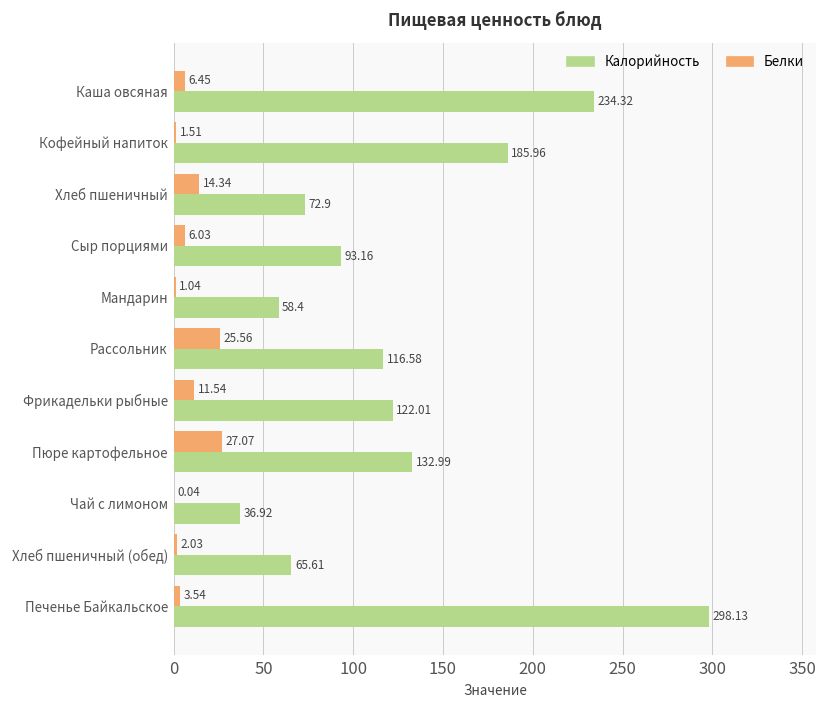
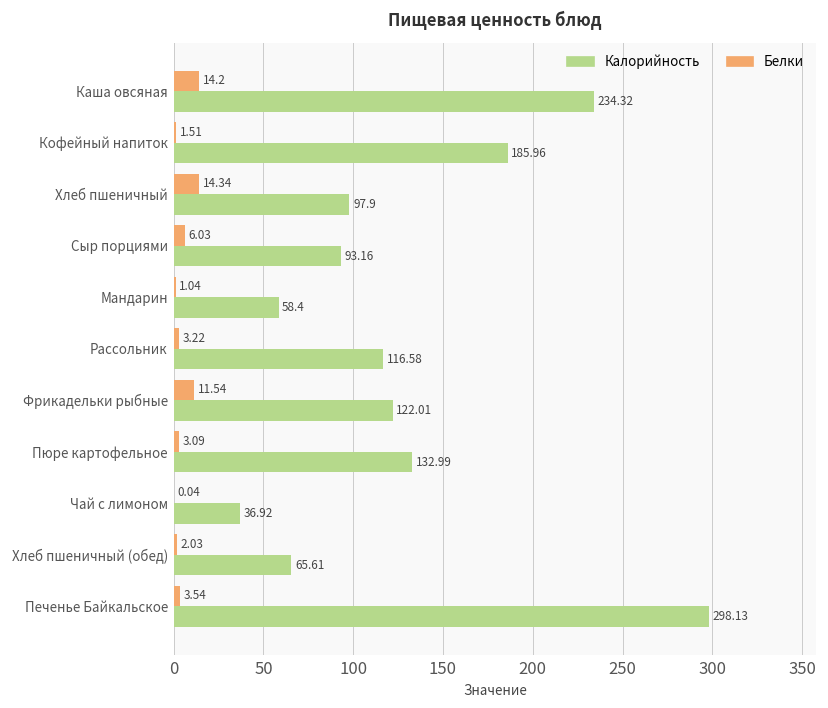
Белки, Каша овсяная: 6.45 -> 14.2
Калорийность, Хлеб пшеничный: 72.9 -> 97.9
Белки, Рассольник: 25.56 -> 3.22
Белки, Пюре картофельное: 27.07 -> 3.09
